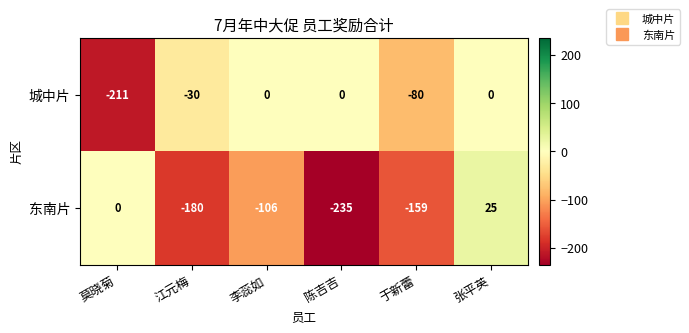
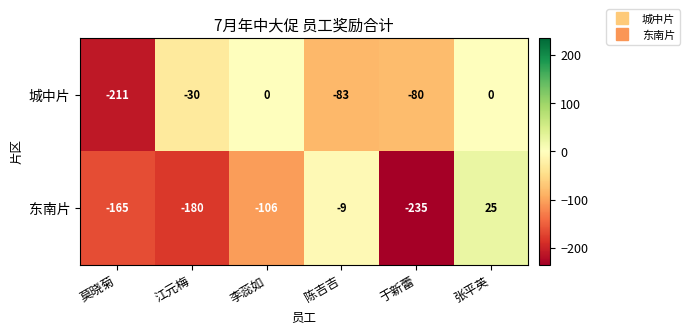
城中片, 陈吉吉: 0 -> -83
东南片, 莫晓菊: 0 -> -165
东南片, 陈吉吉: -235 -> -9
东南片, 于新蕾: -159 -> -235
